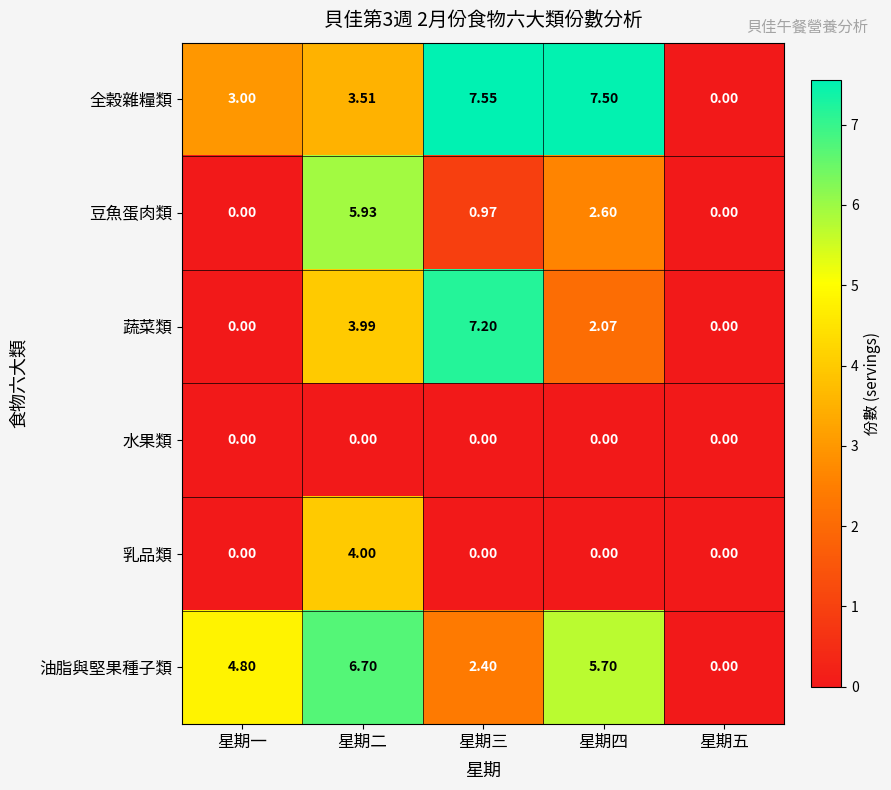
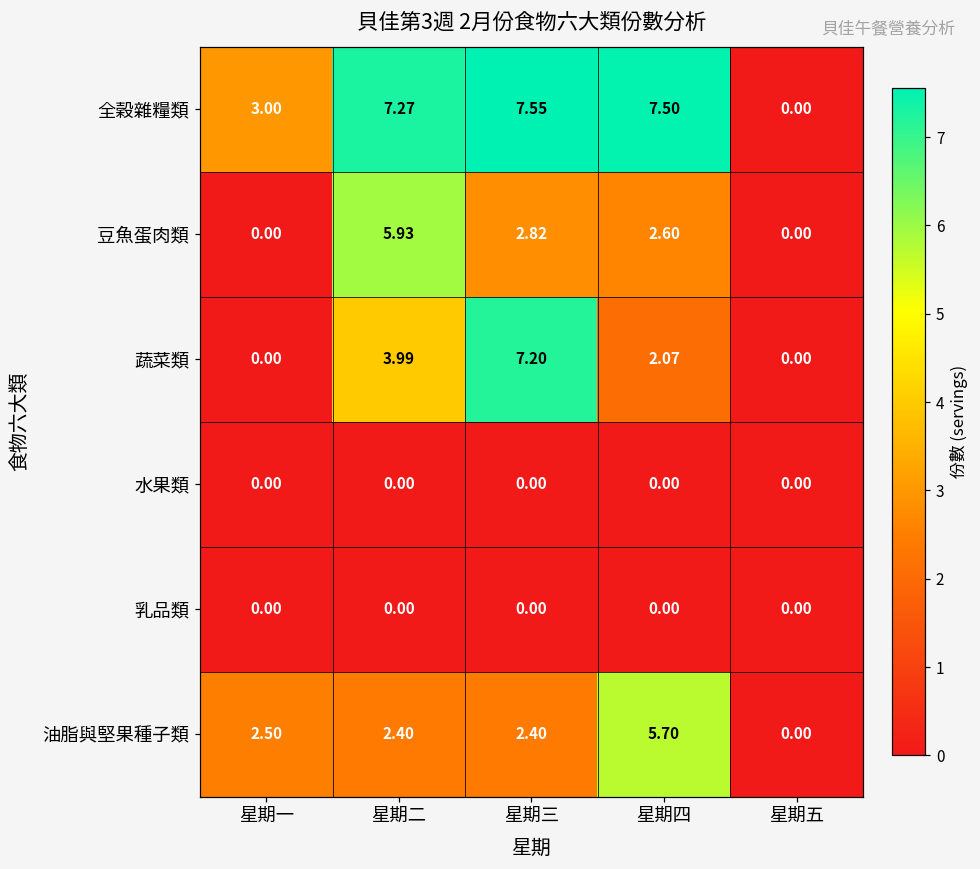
全穀雜糧類, 星期二: 3.51 -> 7.27
豆魚蛋肉類, 星期三: 0.97 -> 2.82
乳品類, 星期二: 4.00 -> 0.00
油脂與堅果種子類, 星期一: 4.80 -> 2.50
油脂與堅果種子類, 星期二: 6.70 -> 2.40
